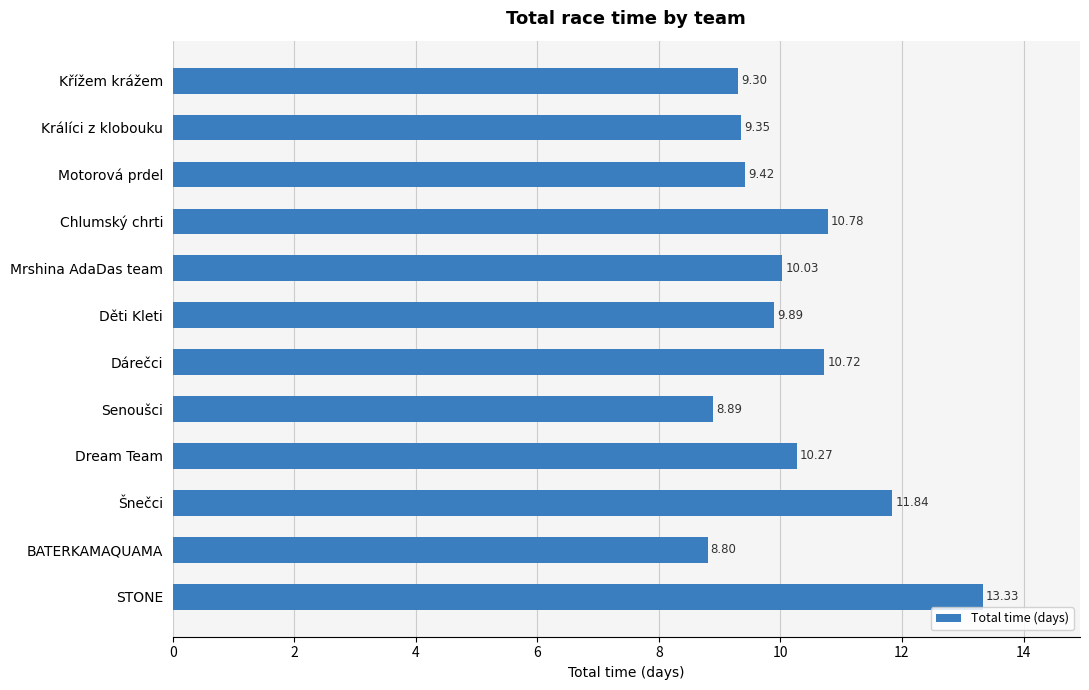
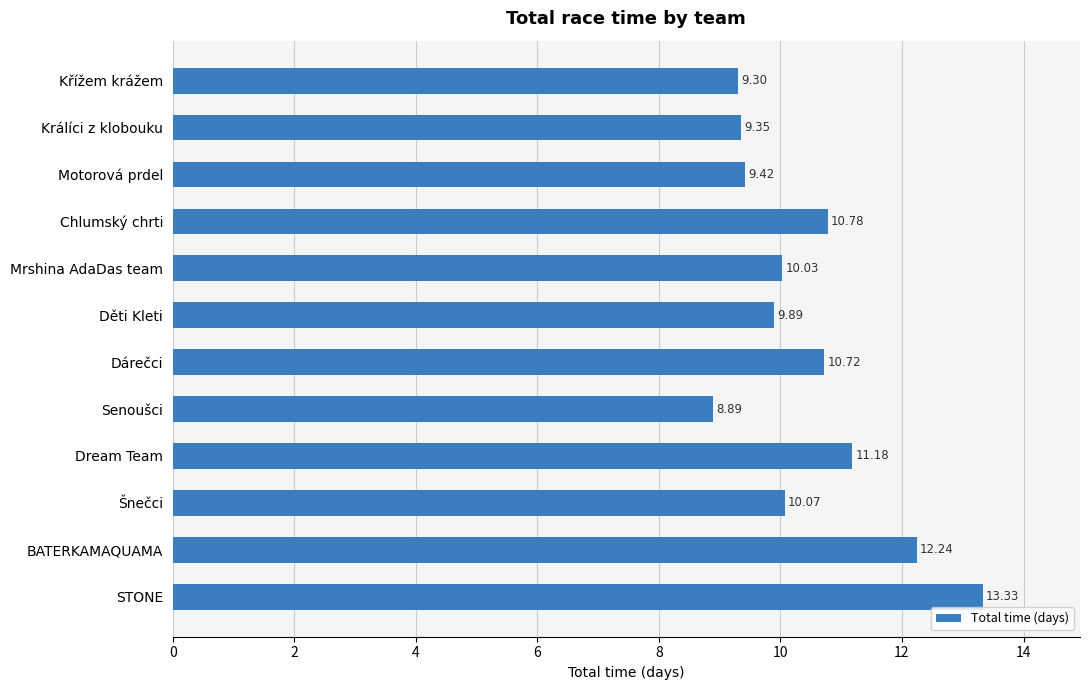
Dream Team: 10.27 -> 11.18
Šnečci: 11.84 -> 10.07
BATERKAMAQUAMA: 8.80 -> 12.24
